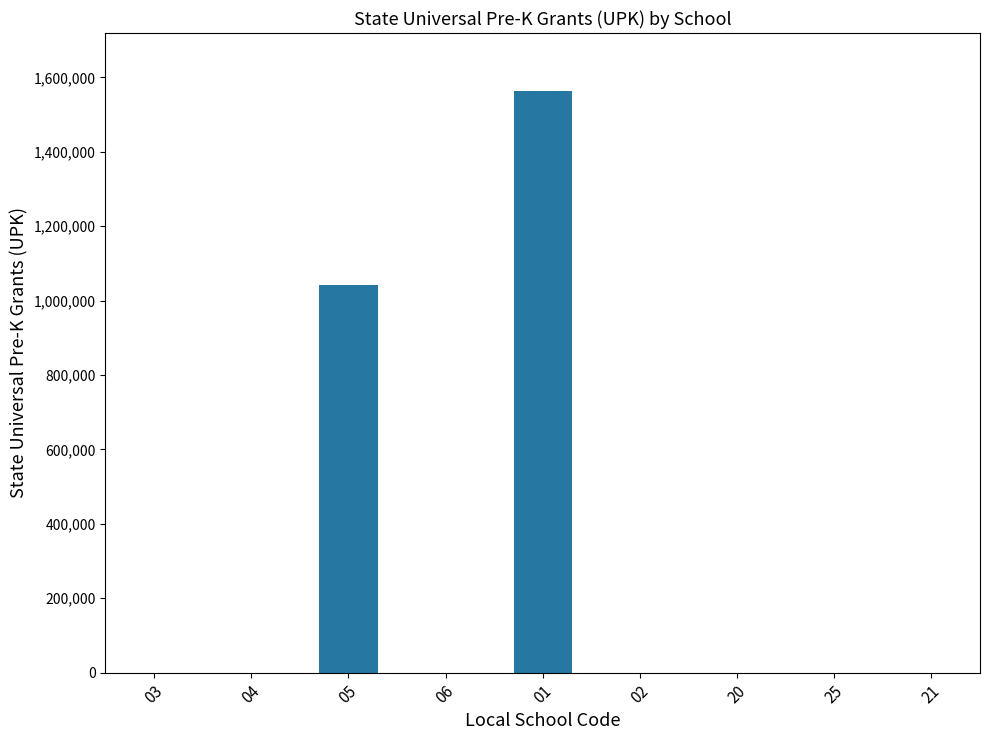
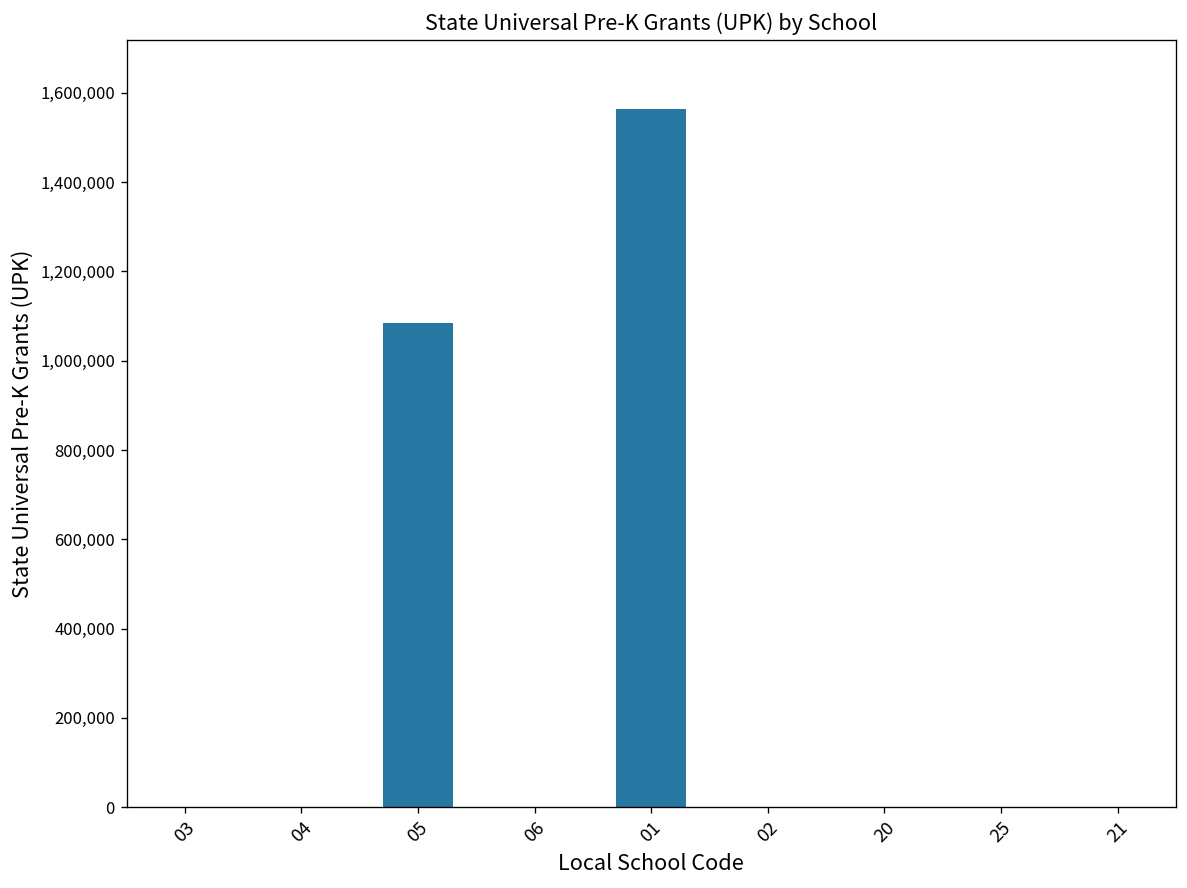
05: 1,040,000 -> 1,080,000
